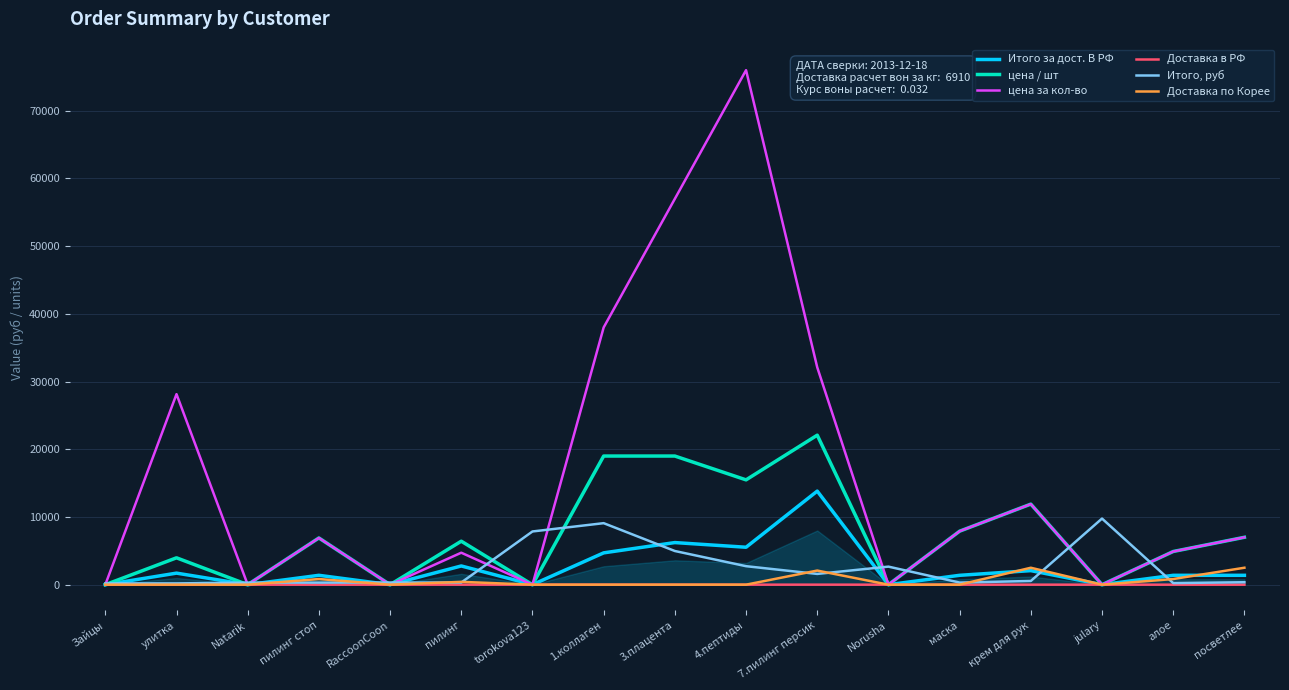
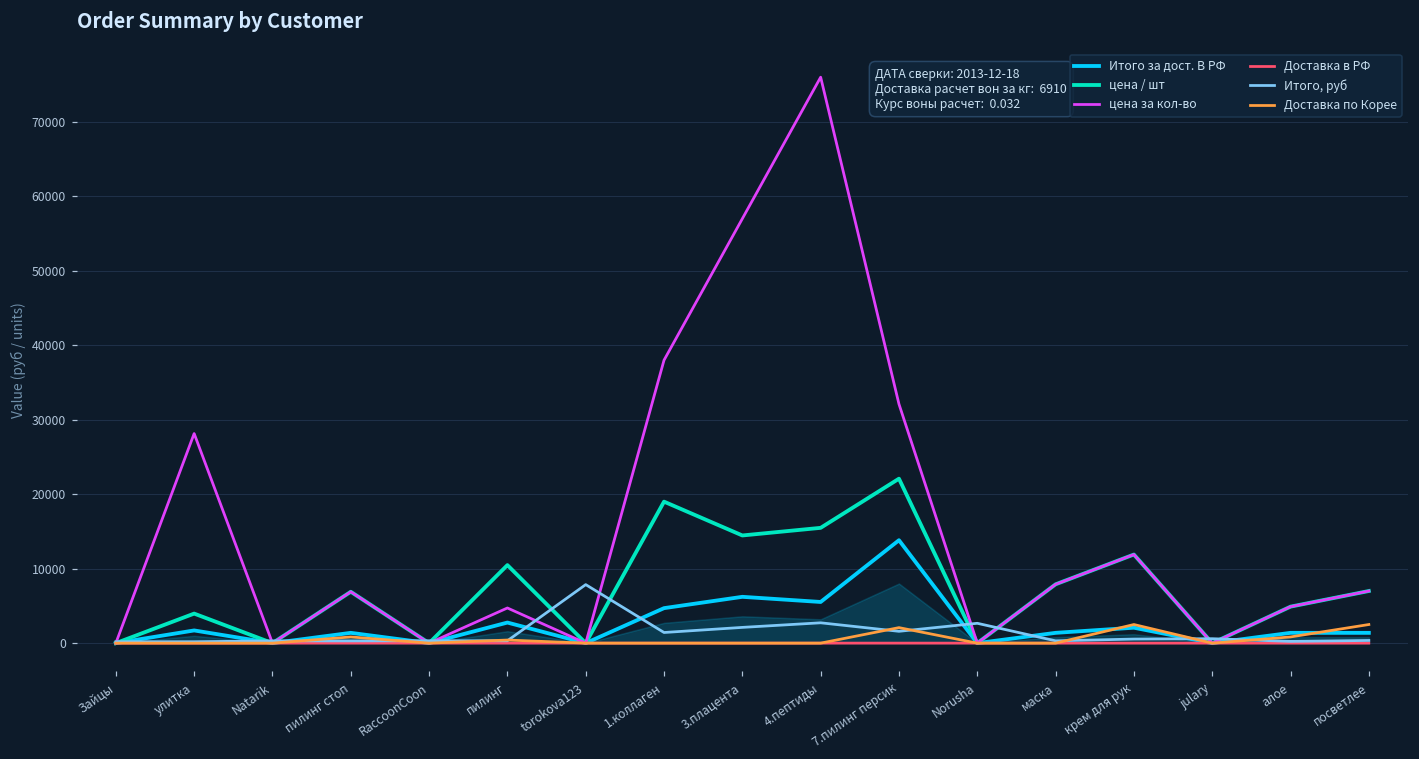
цена / шт, пилинг: 6000 -> 10000
Итого, руб, 1.коллаген: 9000 -> 1000
цена / шт, 3.плацента: 19000 -> 14000
Итого, руб, 3.плацента: 5000 -> 2000
Итого, руб, julary: 10000 -> 1000
